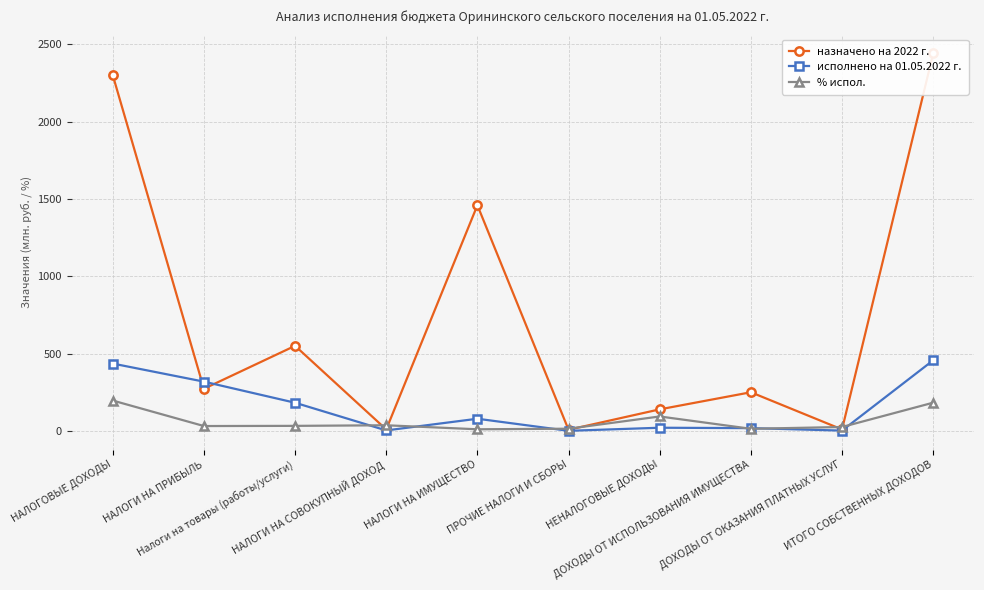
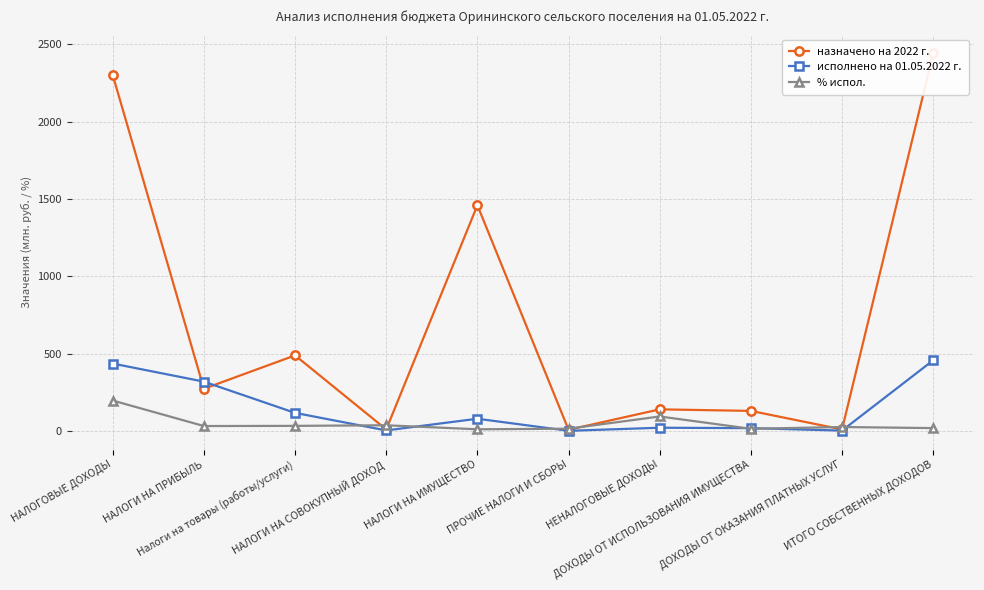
назначено на 2022 г., Налоги на товары (работы/услуги): 550 -> 490
исполнено на 01.05.2022 г., Налоги на товары (работы/услуги): 180 -> 120
назначено на 2022 г., ДОХОДЫ ОТ ИСПОЛЬЗОВАНИЯ ИМУЩЕСТВА: 250 -> 130
% испол., ИТОГО СОБСТВЕННЫХ ДОХОДОВ: 180 -> 20
